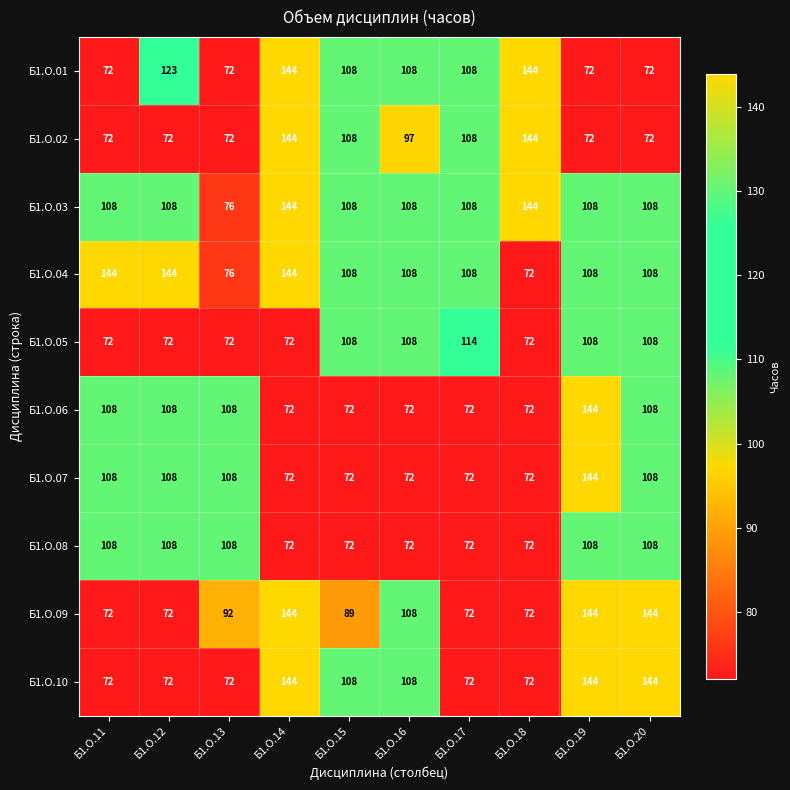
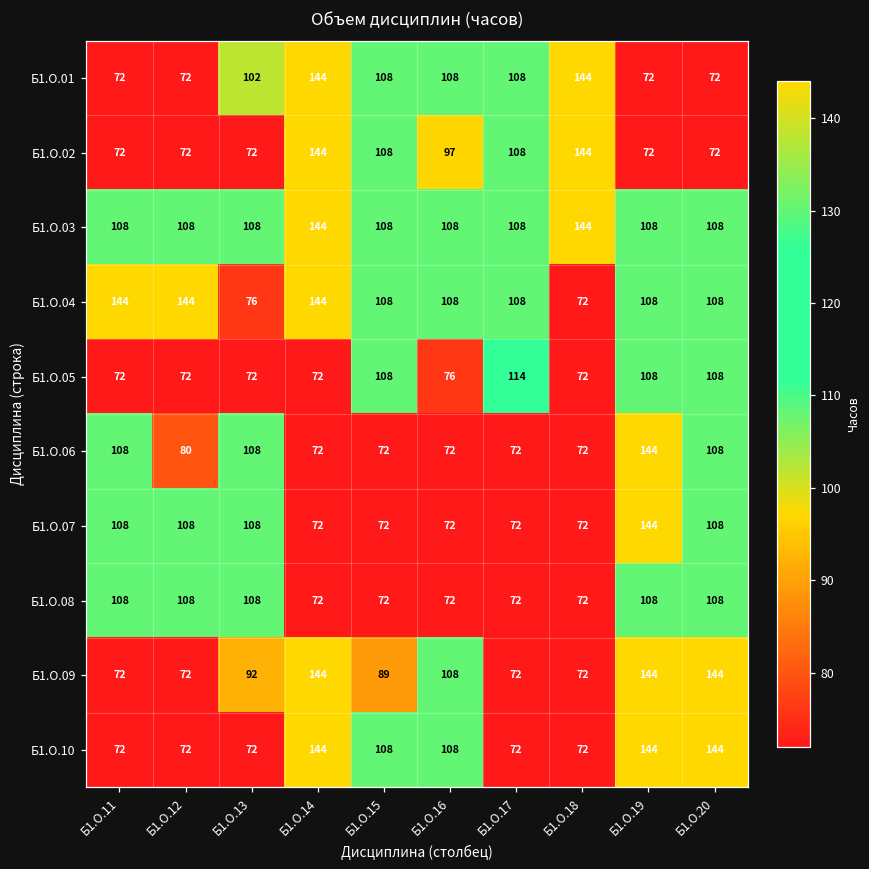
Б1.О.01, Б1.О.12: 123 -> 72
Б1.О.01, Б1.О.13: 72 -> 102
Б1.О.03, Б1.О.13: 76 -> 108
Б1.О.05, Б1.О.16: 108 -> 76
Б1.О.06, Б1.О.12: 108 -> 80
